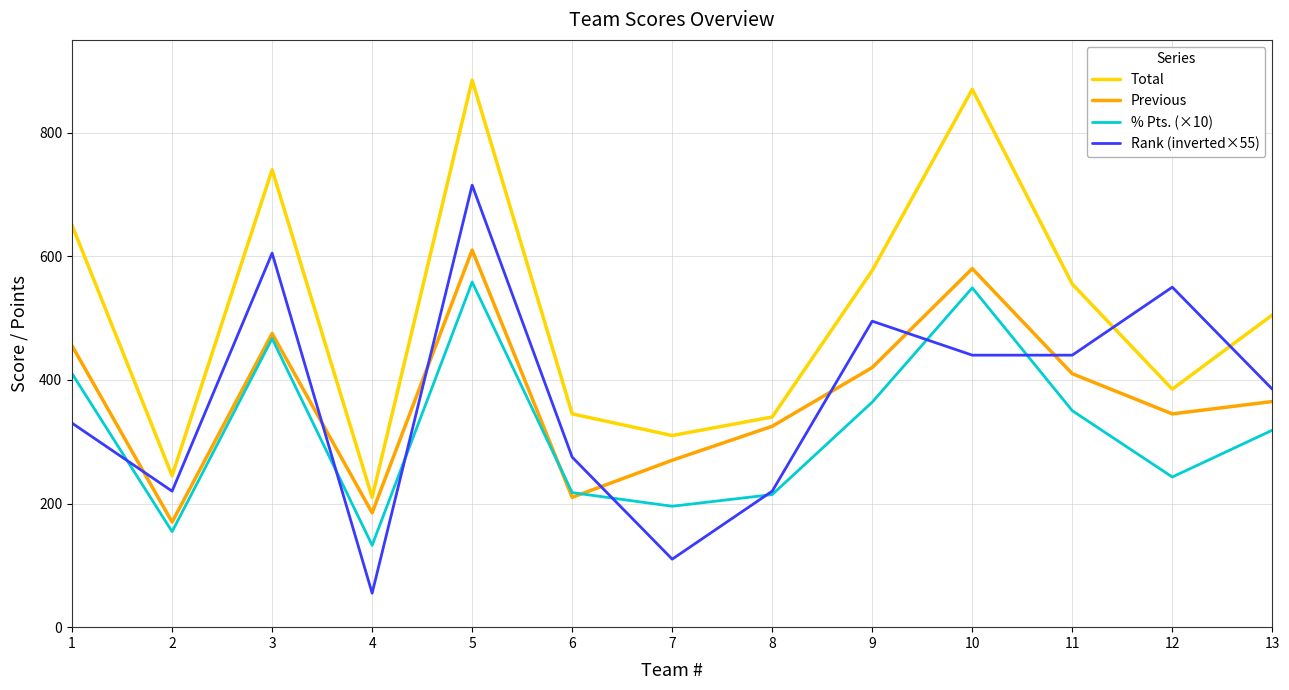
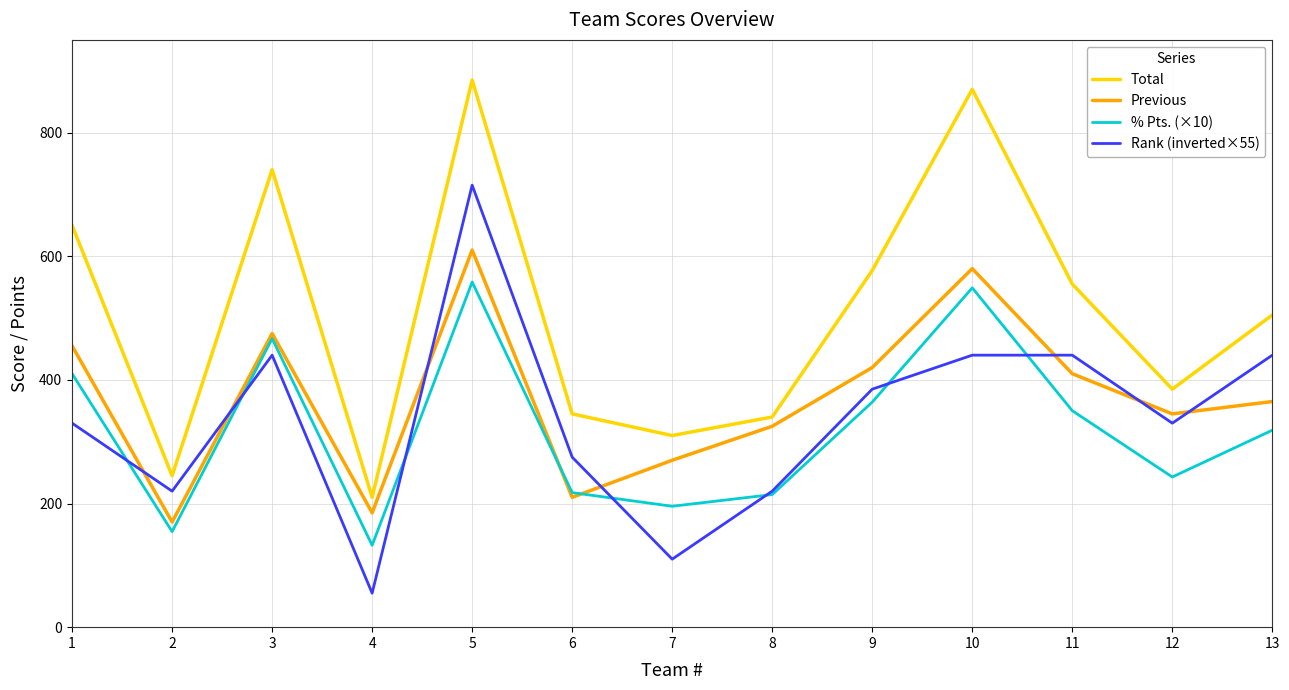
Rank (inverted×55), 3: 610 -> 440
Rank (inverted×55), 9: 500 -> 390
Rank (inverted×55), 12: 550 -> 330
Rank (inverted×55), 13: 390 -> 440
